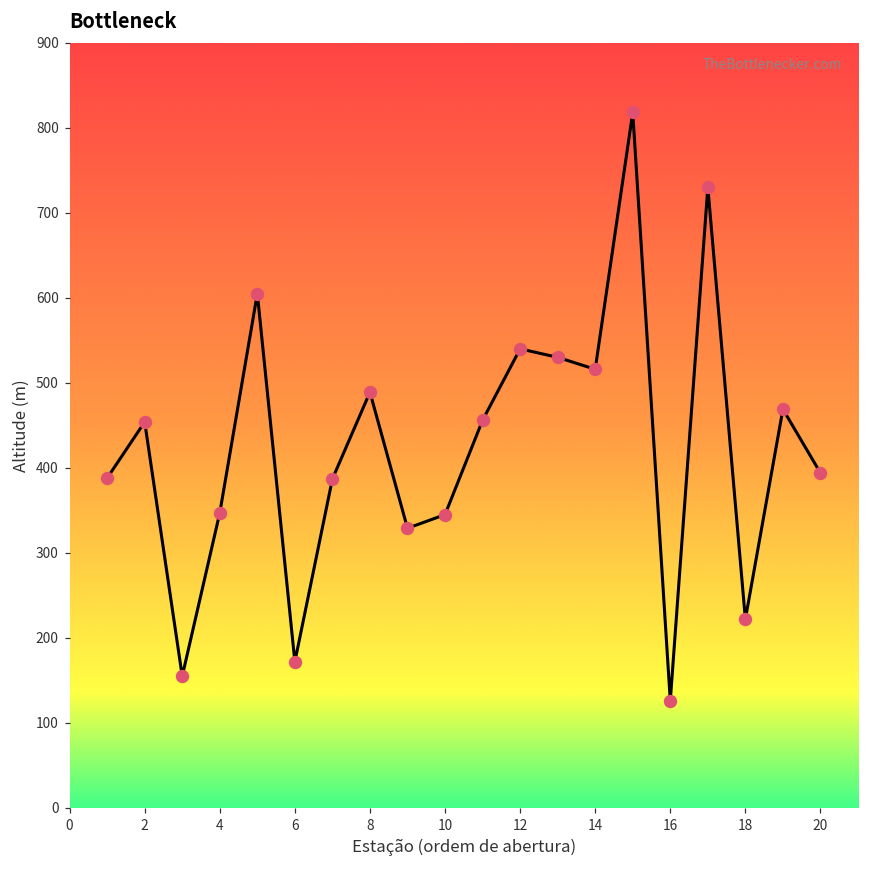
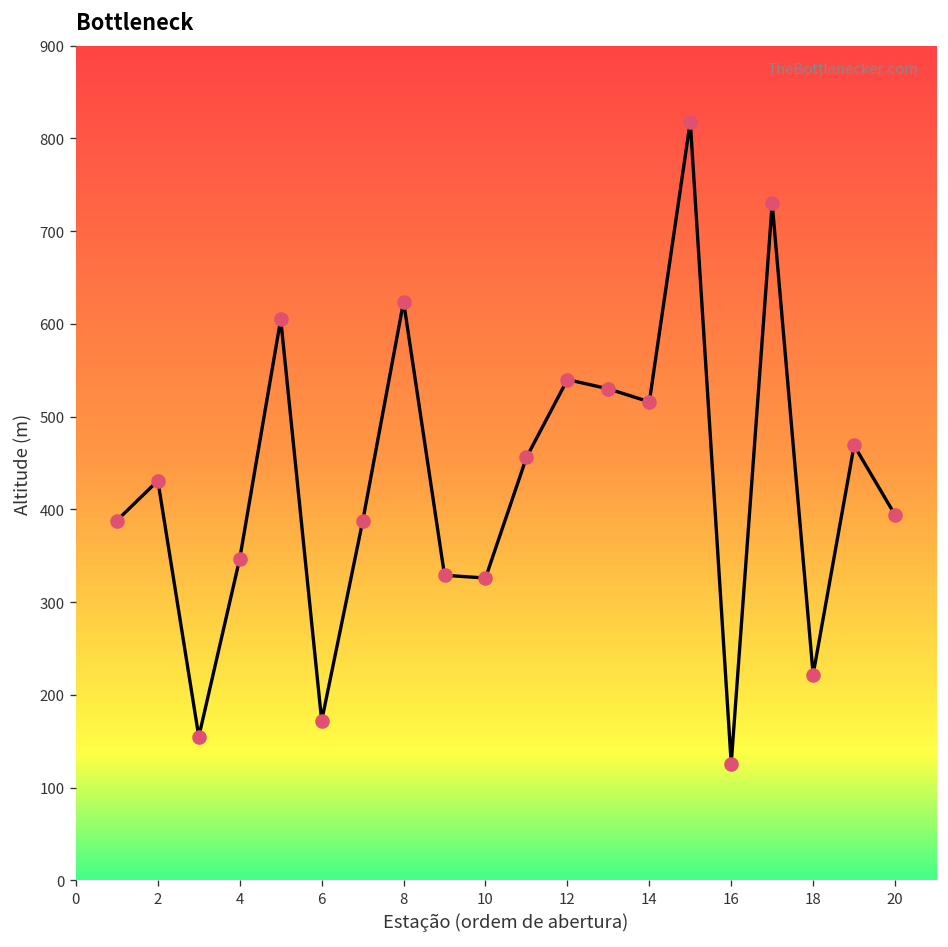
2: 450 -> 430
8: 490 -> 620
10: 350 -> 330
